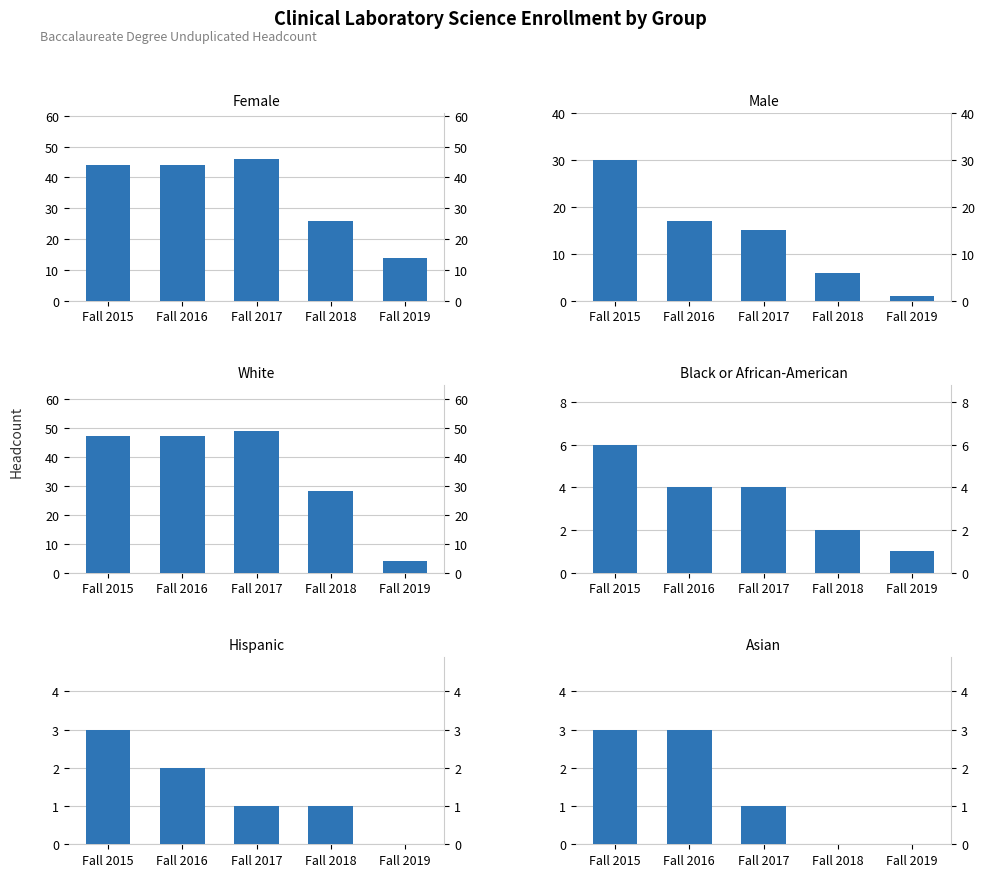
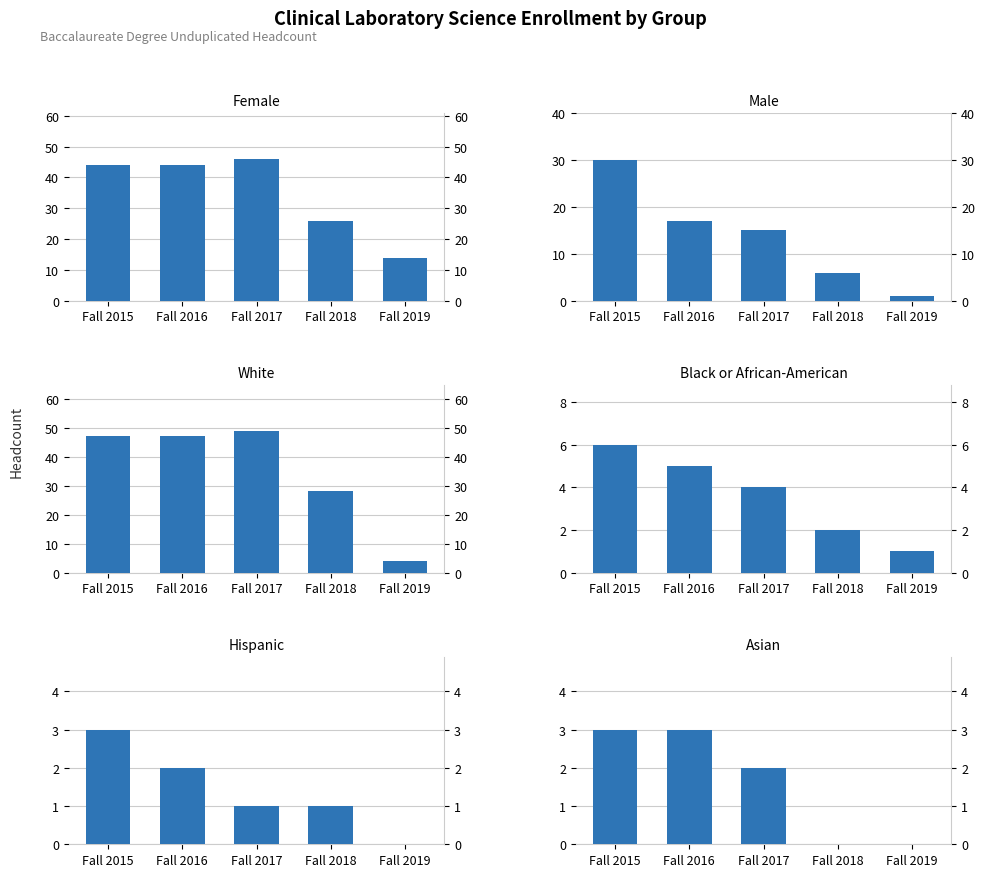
Black or African-American, Fall 2016: 4 -> 5
Asian, Fall 2017: 1 -> 2
